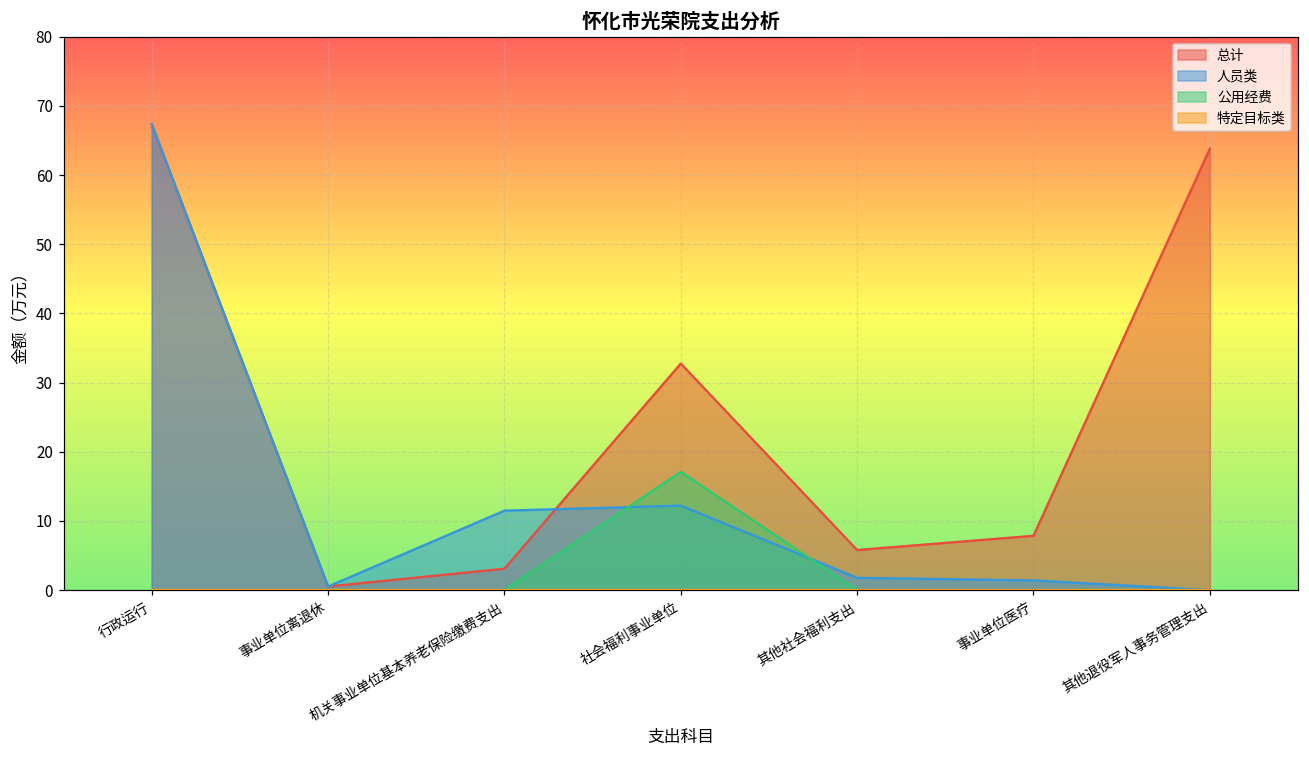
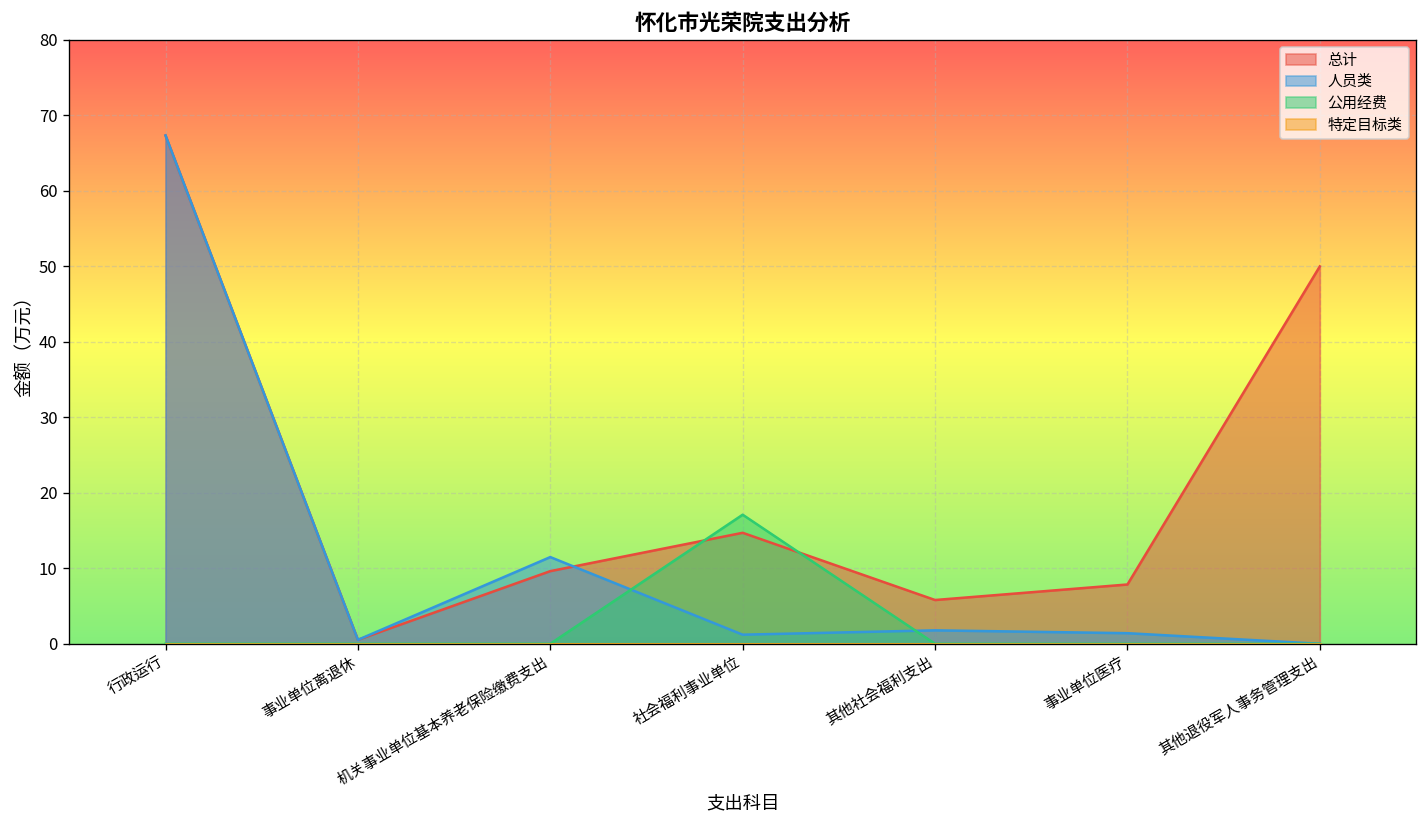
总计, 机关事业单位基本养老保险缴费支出: 3 -> 10
总计, 社会福利事业单位: 33 -> 15
人员类, 社会福利事业单位: 12 -> 1
总计, 其他退役军人事务管理支出: 64 -> 50
